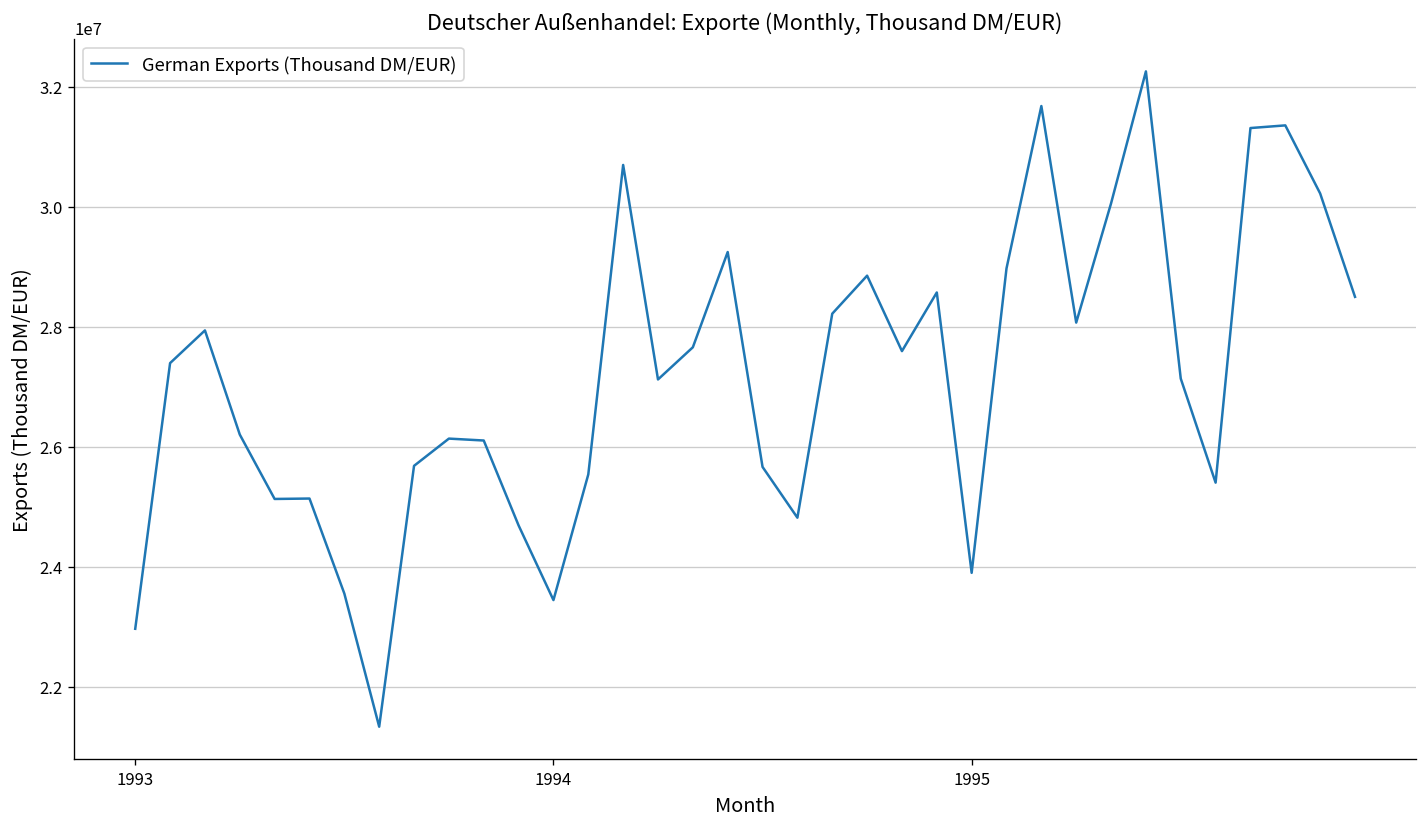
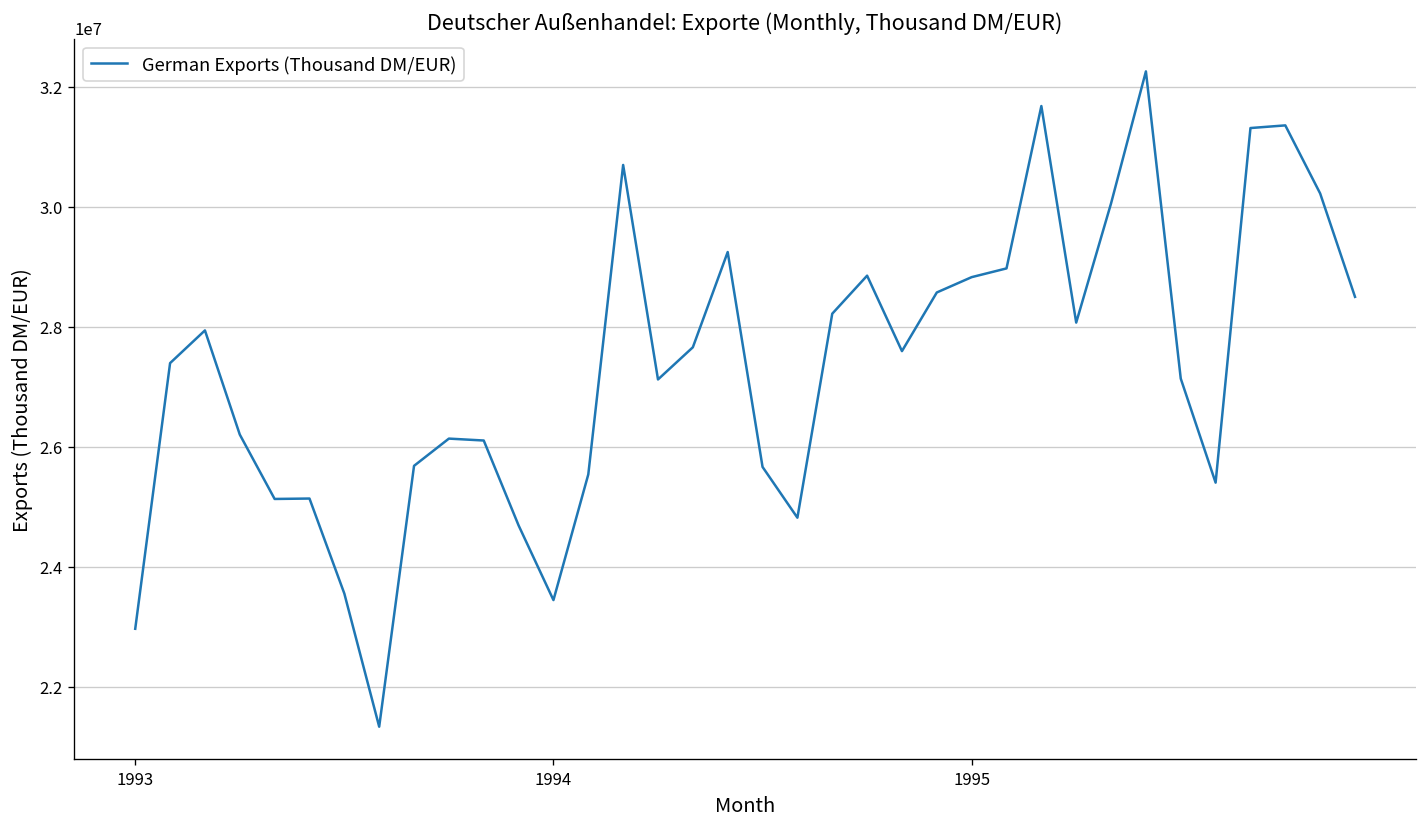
1995: 23900000 -> 28800000
